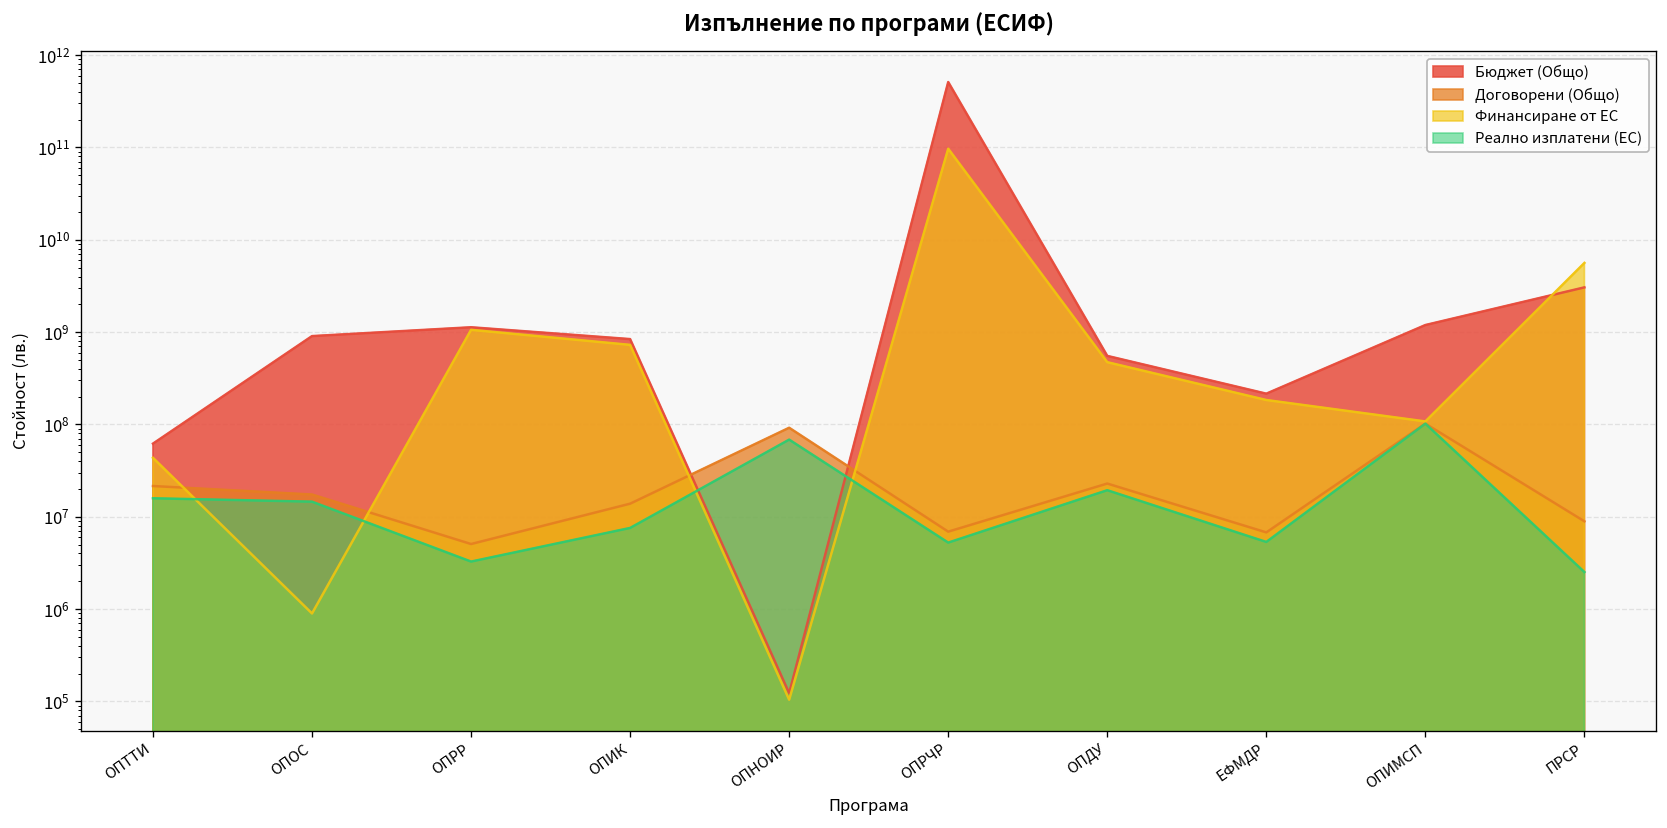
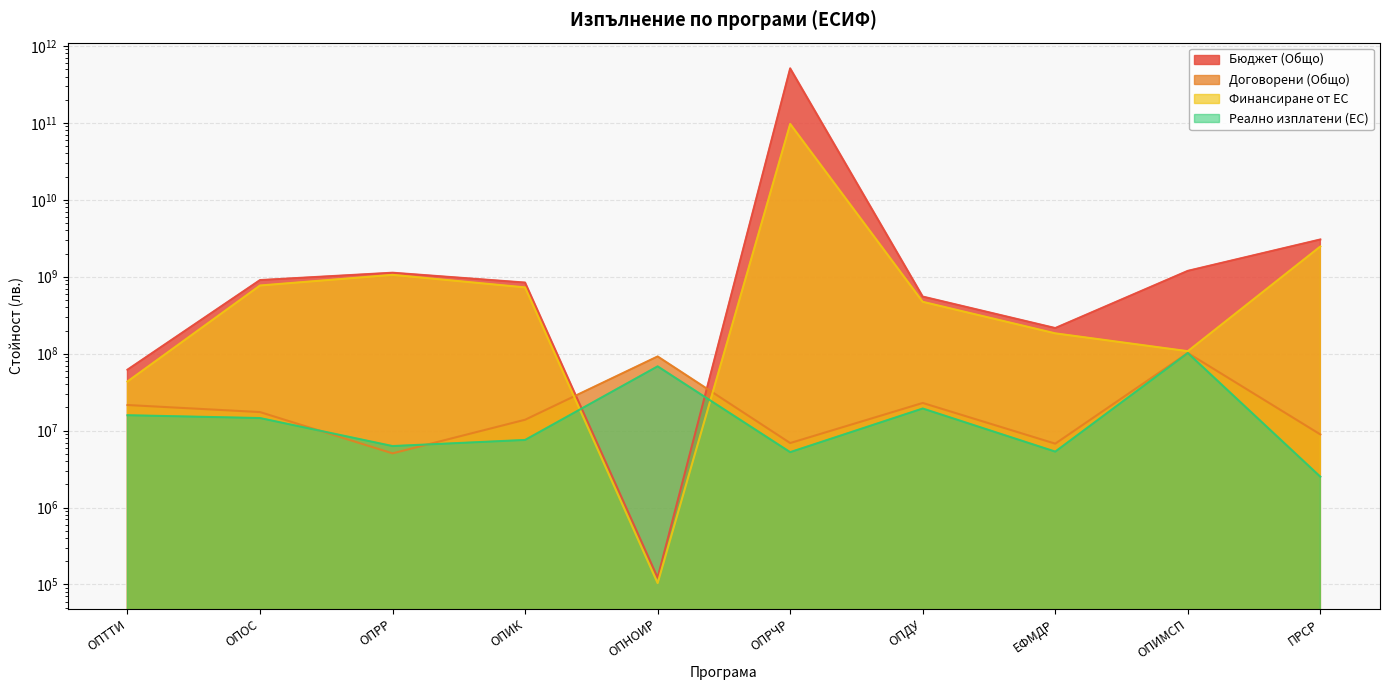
Финансиране от ЕС, ОПОС: 900000 -> 800000000
Реално изплатени (ЕС), ОПРР: 3300000 -> 6000000
Финансиране от ЕС, ПРСР: 6000000000 -> 2500000000
